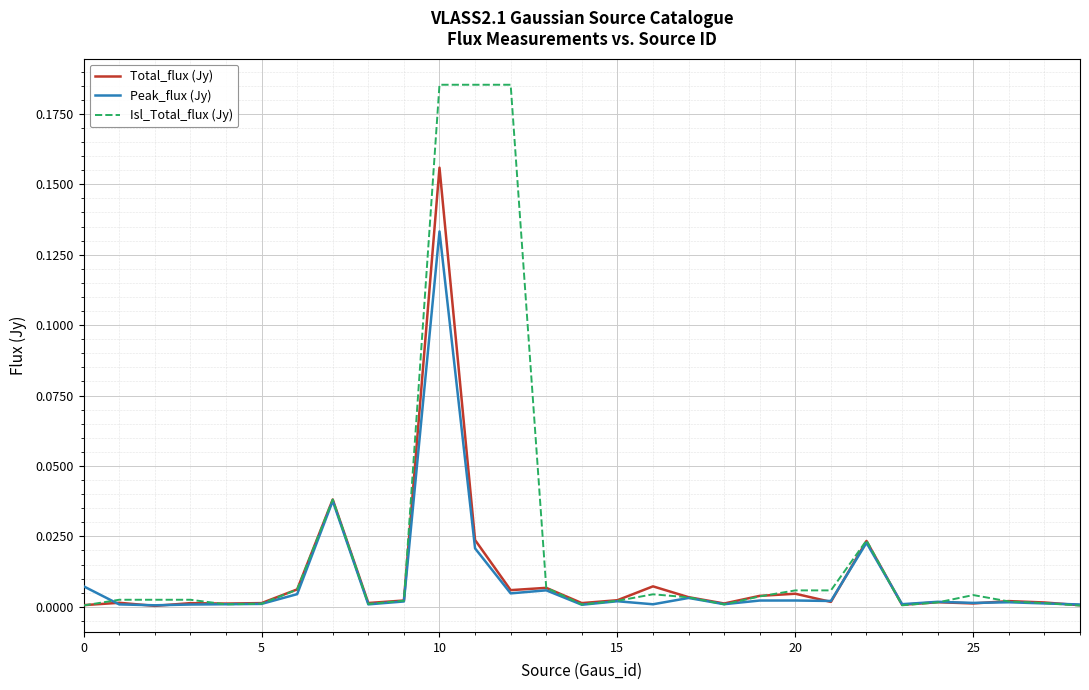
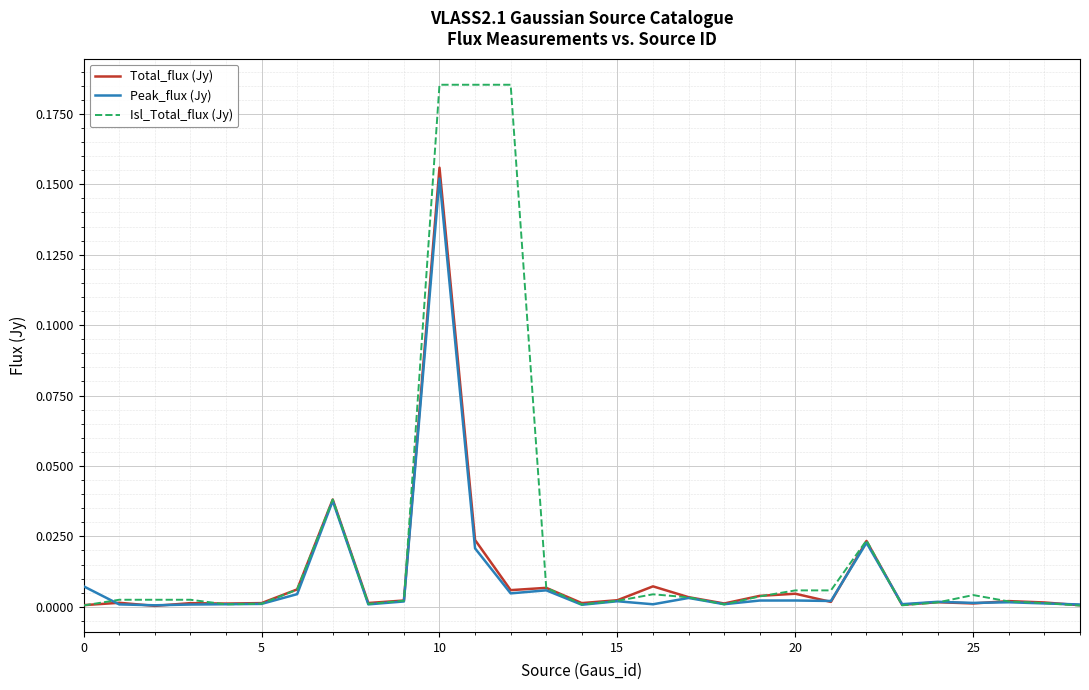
Peak_flux (Jy), 10: 0.133 -> 0.152
